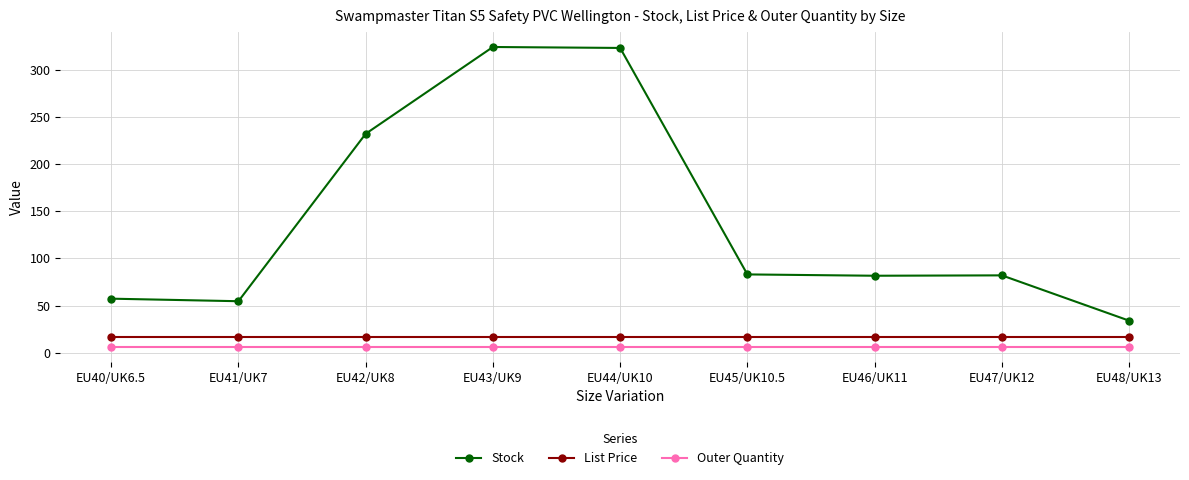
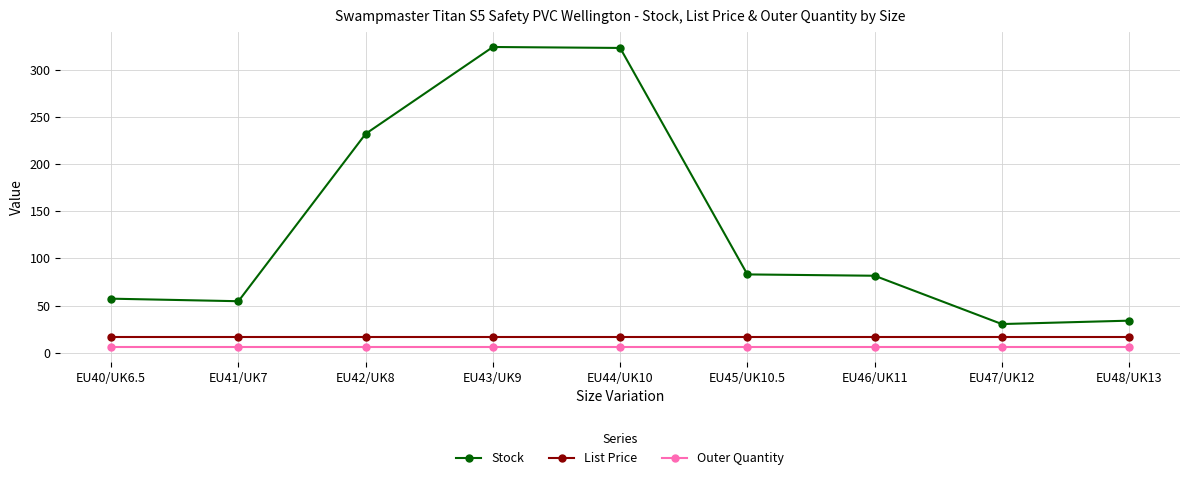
Stock, EU47/UK12: 80 -> 30
